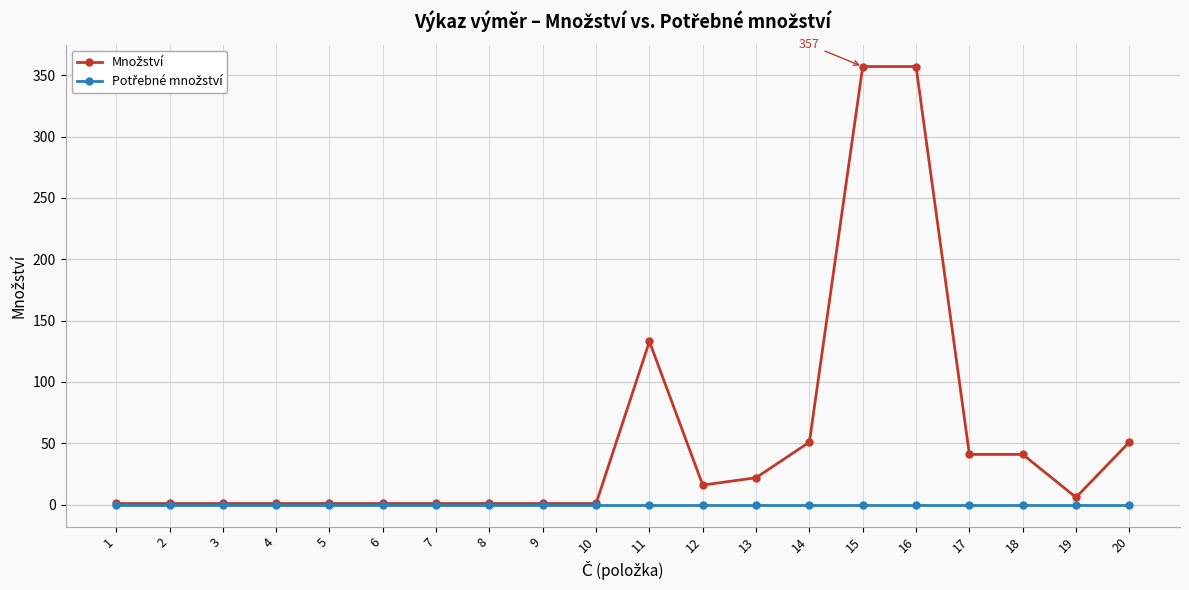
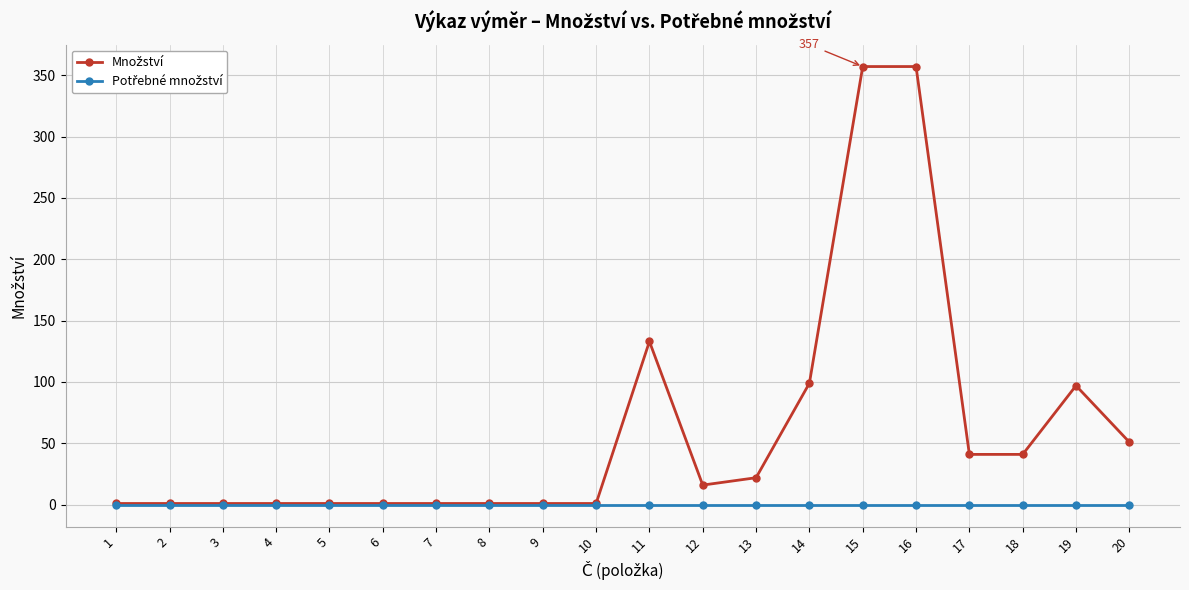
Množství, 14: 51 -> 99
Množství, 19: 6 -> 97
